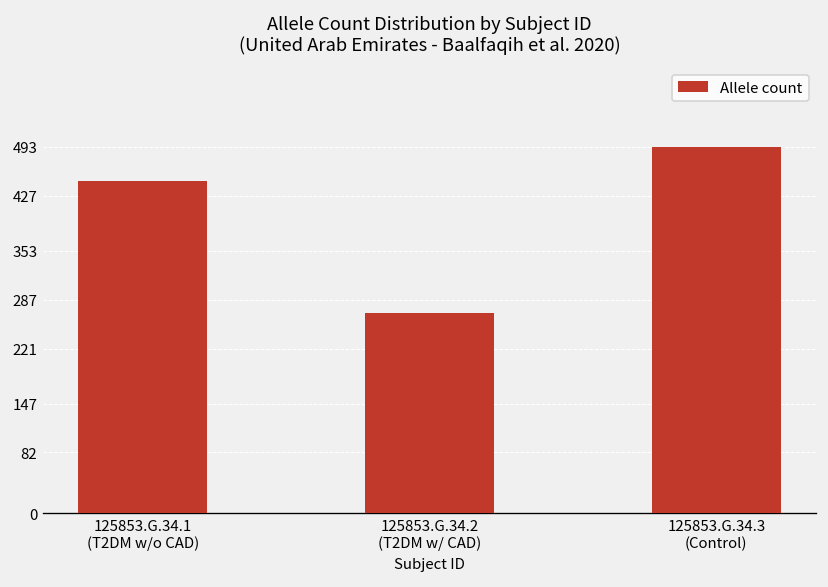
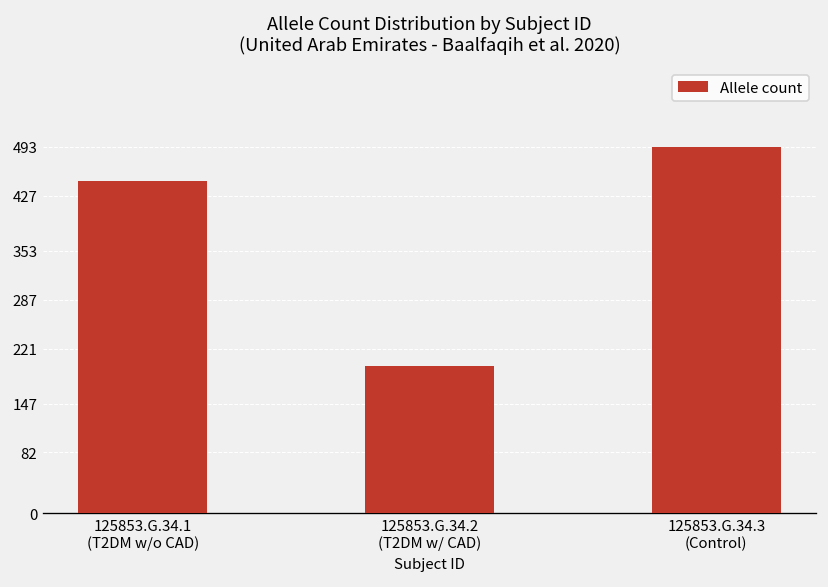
125853.G.34.2 (T2DM w/ CAD): 270 -> 200
